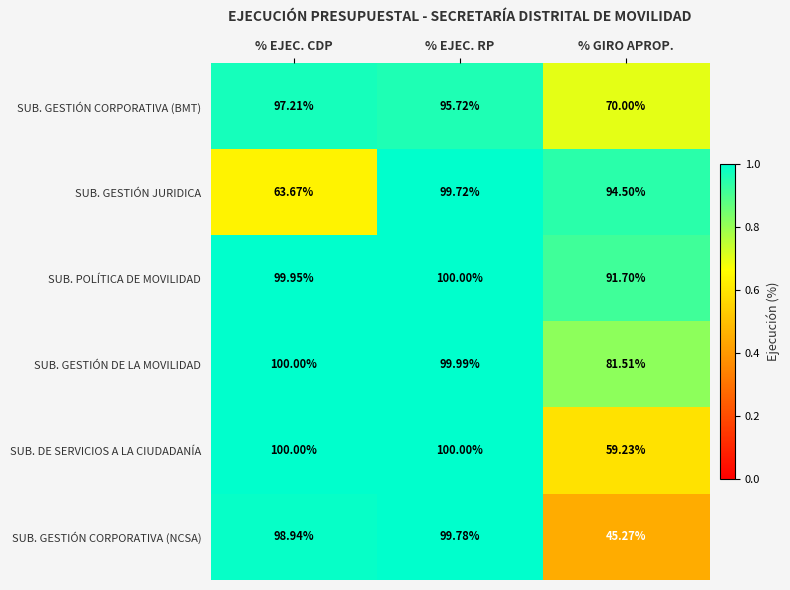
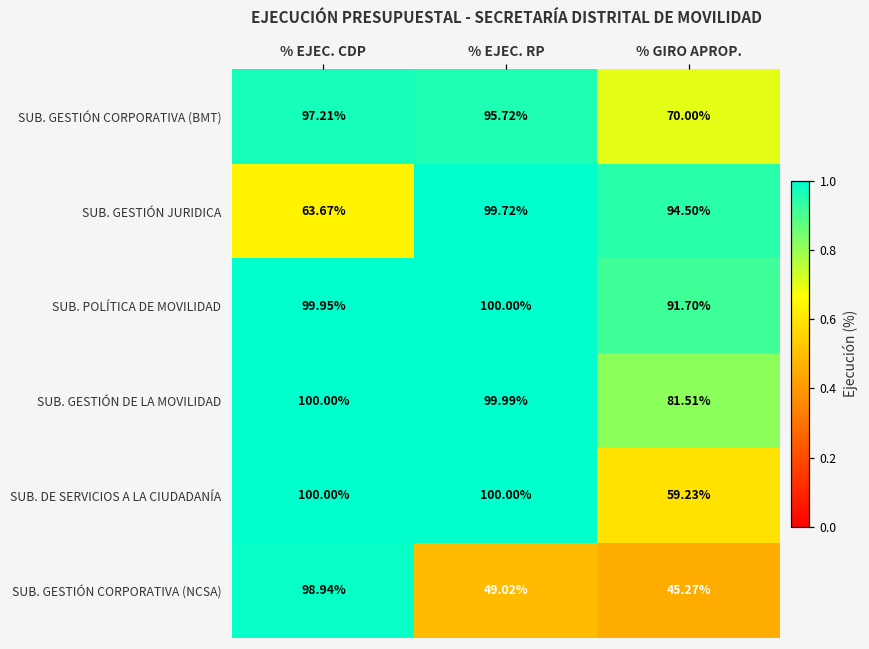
SUB. GESTIÓN CORPORATIVA (NCSA), % EJEC. RP: 99.78% -> 49.02%
